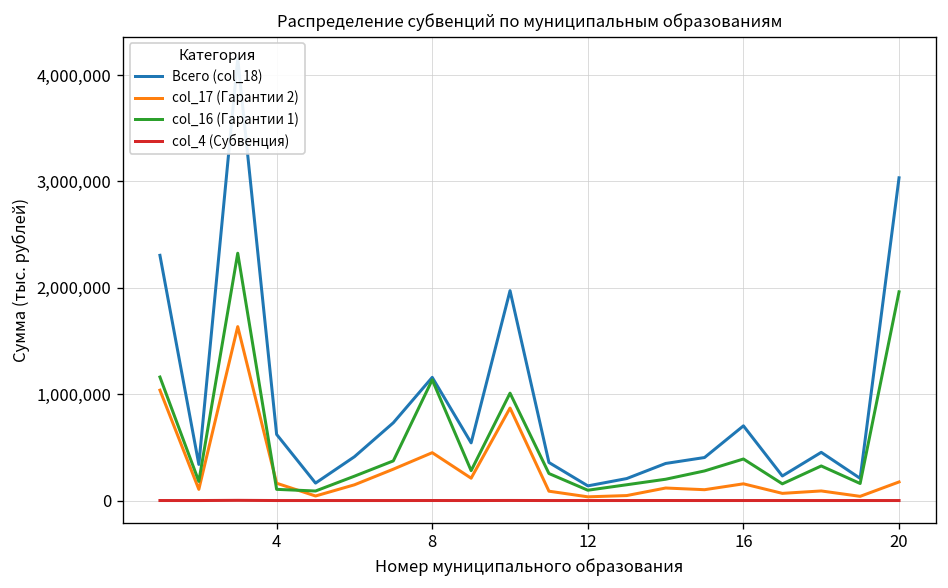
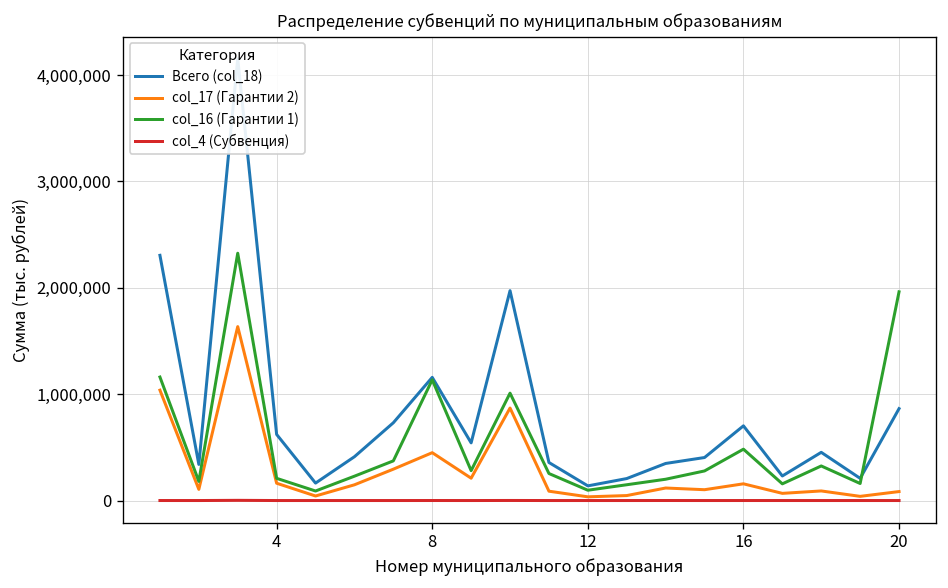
col_16 (Гарантии 1), 4: 100,000 -> 200,000
col_16 (Гарантии 1), 16: 400,000 -> 500,000
Всего (col_18), 20: 3,000,000 -> 900,000
col_17 (Гарантии 2), 20: 200,000 -> 100,000
